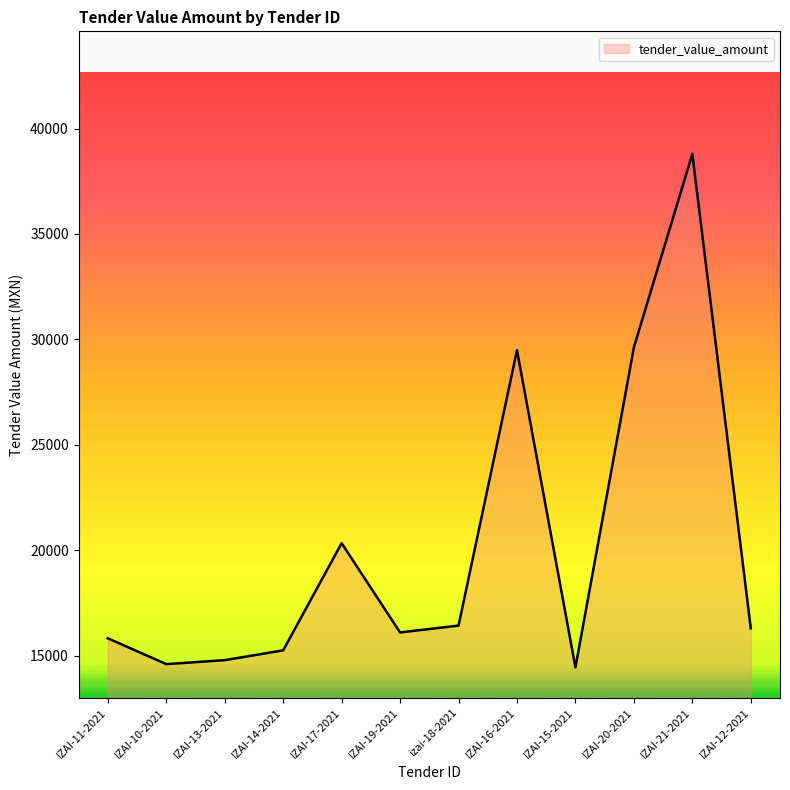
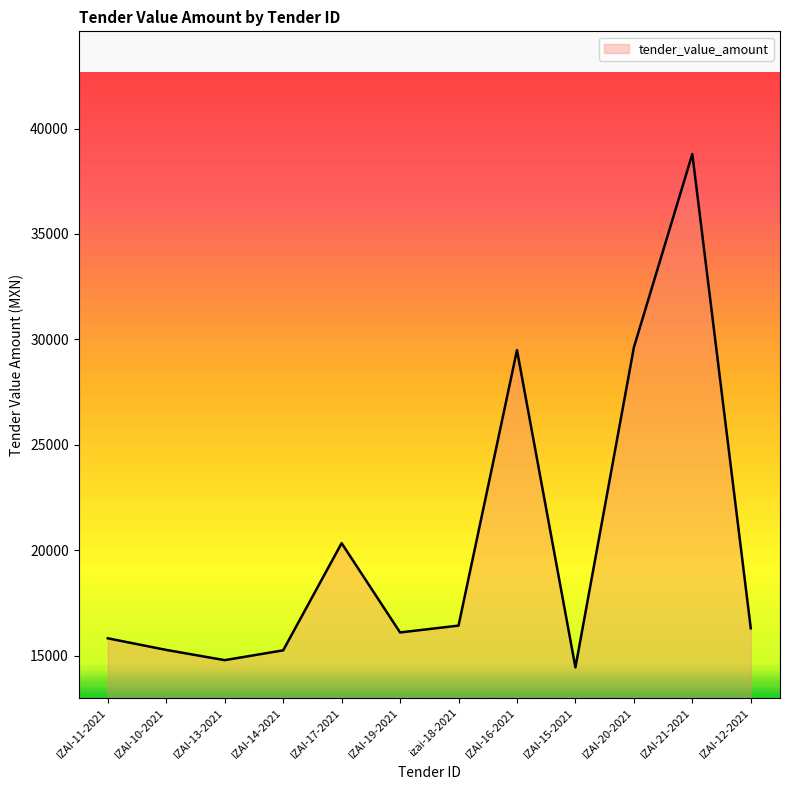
IZAI-10-2021: 14600 -> 15300
